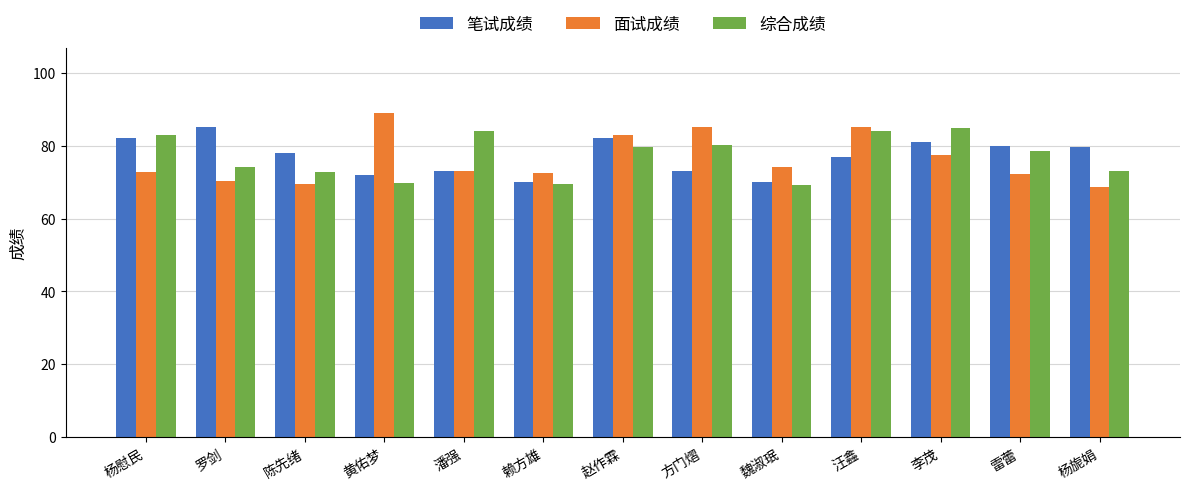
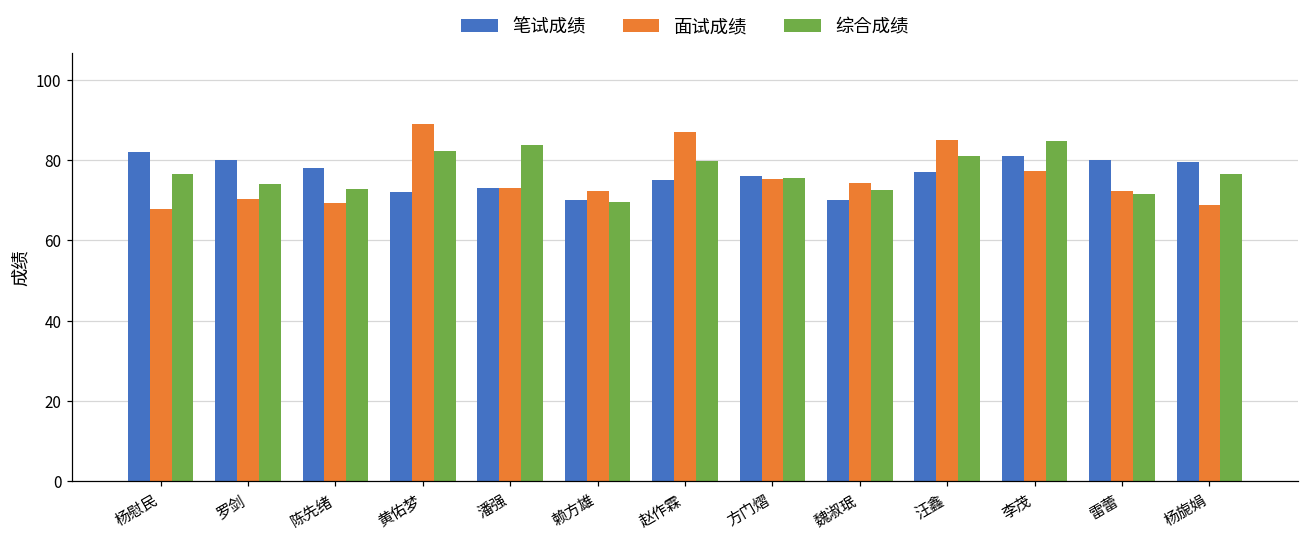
面试成绩, 杨慰民: 73 -> 68
综合成绩, 杨慰民: 83 -> 76
笔试成绩, 罗剑: 85 -> 80
综合成绩, 黄佑梦: 70 -> 82
笔试成绩, 赵作霖: 82 -> 75
面试成绩, 赵作霖: 83 -> 87
笔试成绩, 方门熠: 73 -> 76
面试成绩, 方门熠: 85 -> 75
综合成绩, 方门熠: 80 -> 76
综合成绩, 魏淑珉: 69 -> 73
综合成绩, 汪鑫: 84 -> 81
综合成绩, 雷蕾: 79 -> 72
综合成绩, 杨旎娟: 73 -> 76
